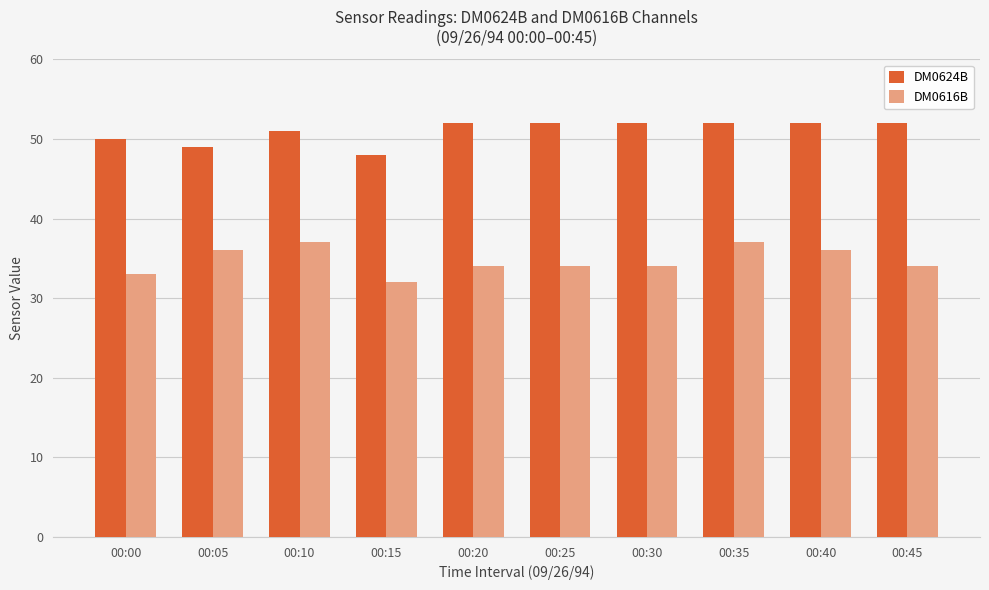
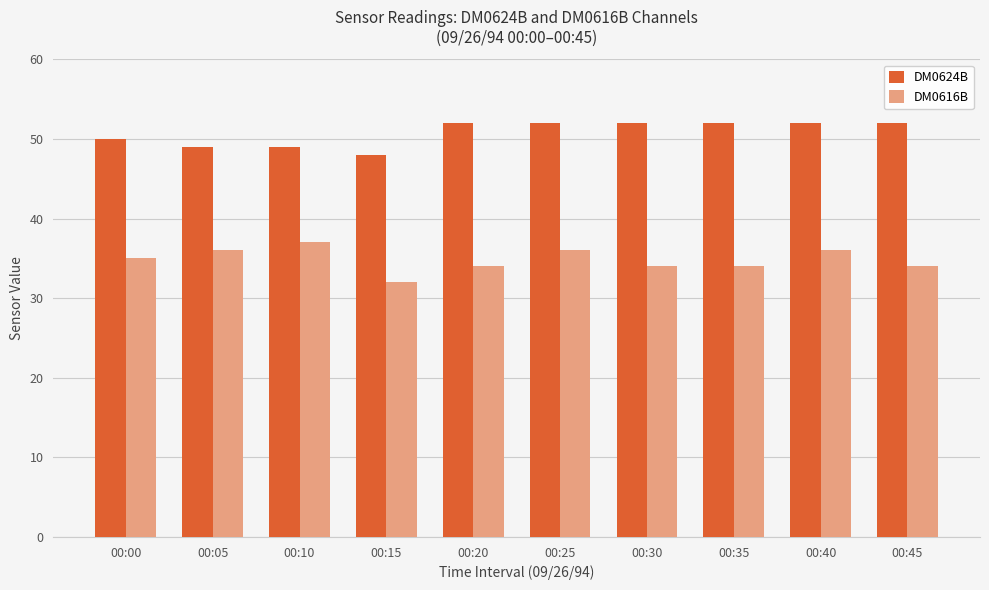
DM0616B, 00:00: 33 -> 35
DM0624B, 00:10: 51 -> 49
DM0616B, 00:25: 34 -> 36
DM0616B, 00:35: 37 -> 34
